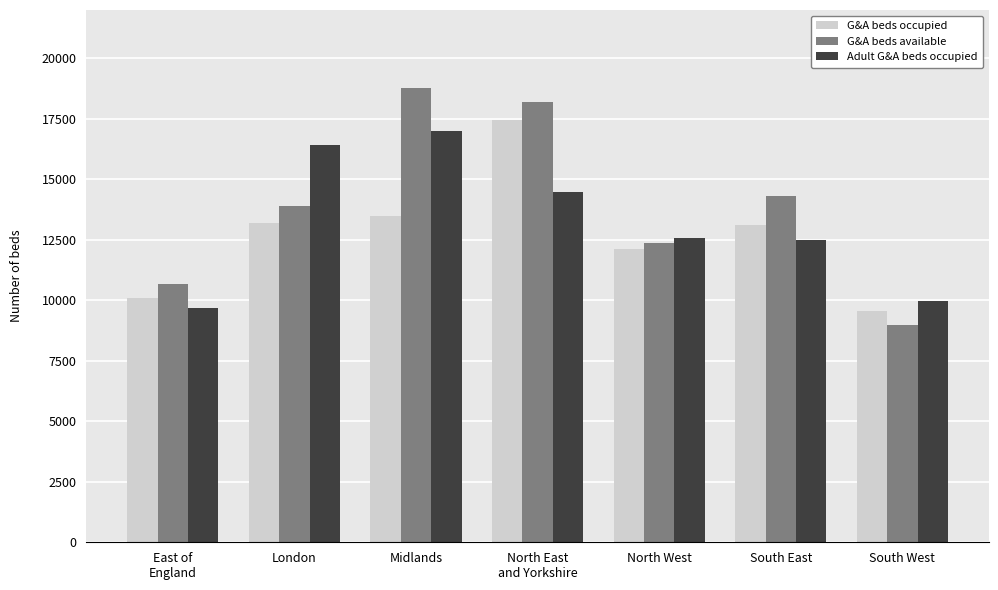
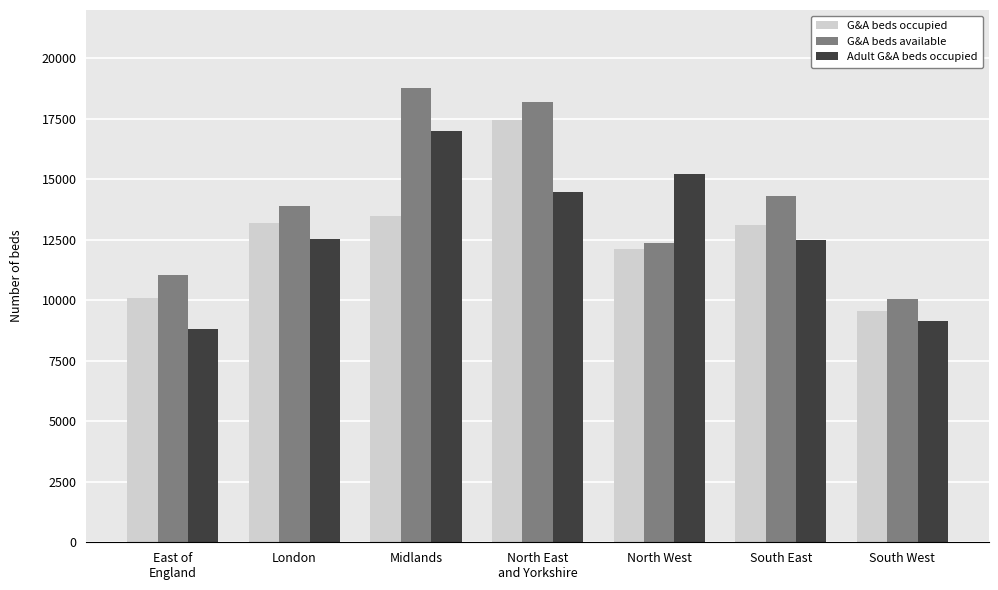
G&A beds available, East of England: 10700 -> 11000
Adult G&A beds occupied, East of England: 9700 -> 8800
Adult G&A beds occupied, London: 16400 -> 12500
Adult G&A beds occupied, North West: 12600 -> 15200
G&A beds available, South West: 9000 -> 10000
Adult G&A beds occupied, South West: 10000 -> 9200
